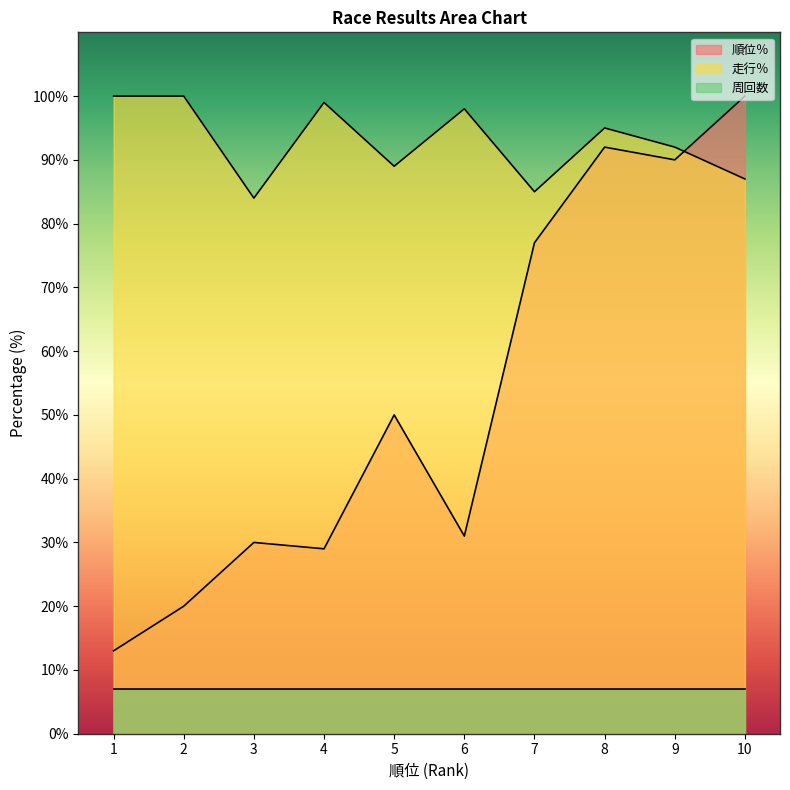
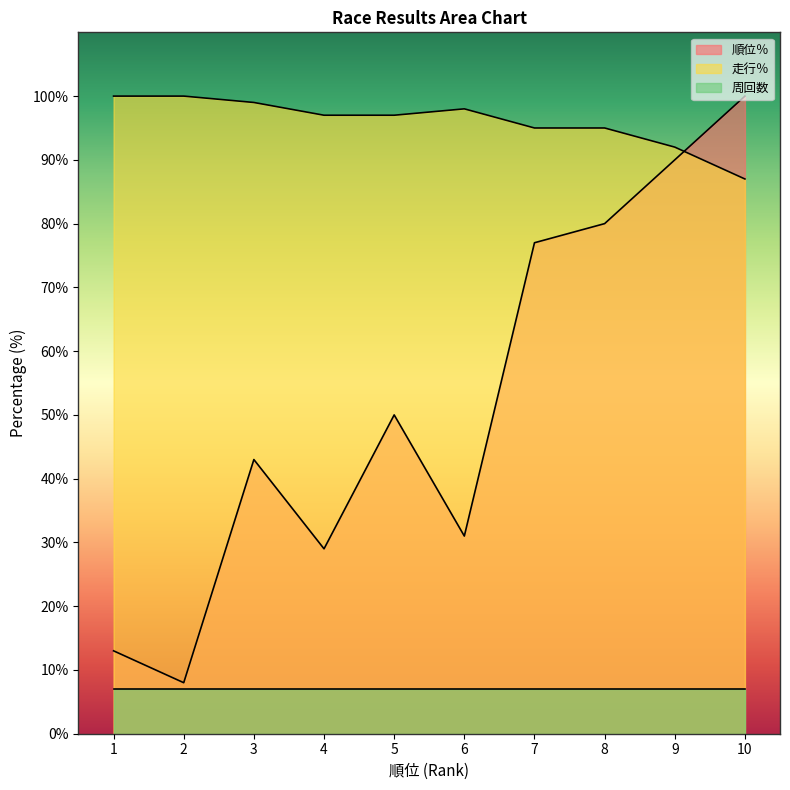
順位％, 2: 20% -> 8%
順位％, 3: 30% -> 43%
走行％, 3: 84% -> 99%
走行％, 4: 99% -> 97%
走行％, 5: 89% -> 97%
走行％, 7: 85% -> 95%
順位％, 8: 92% -> 80%
